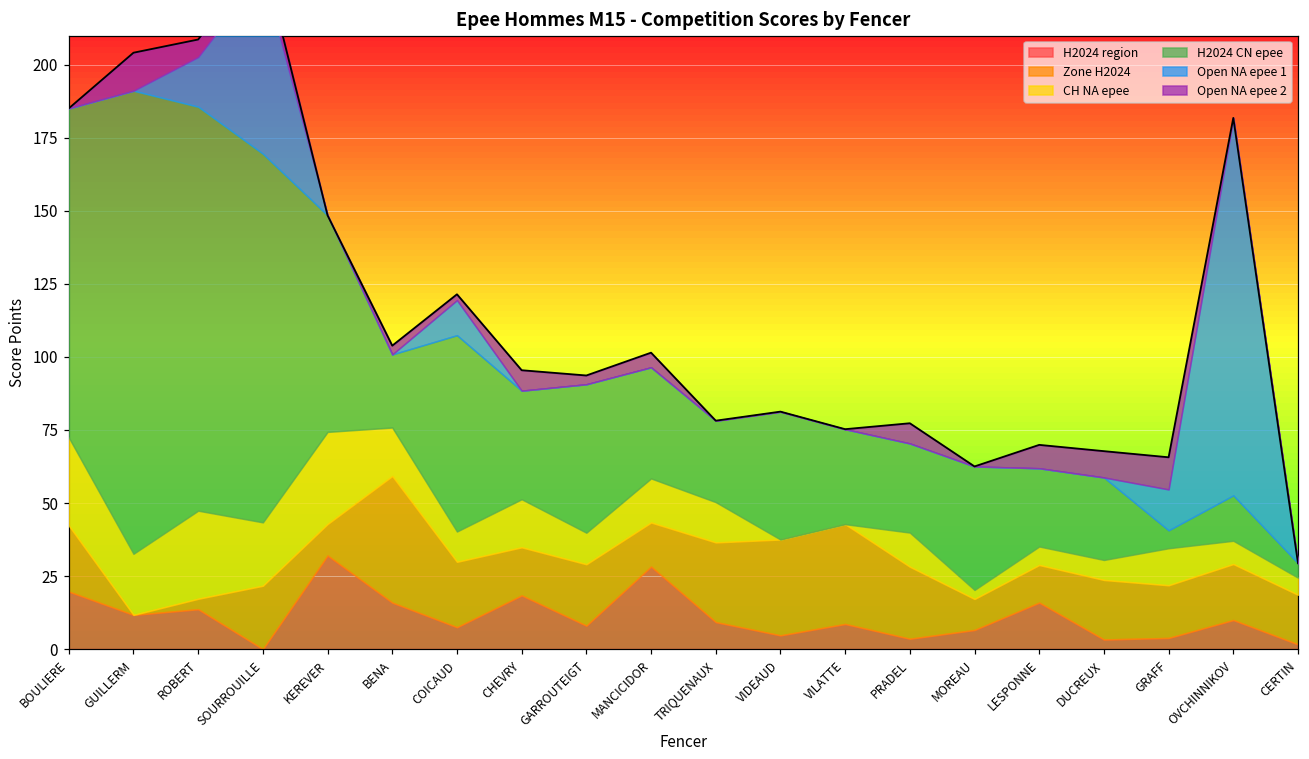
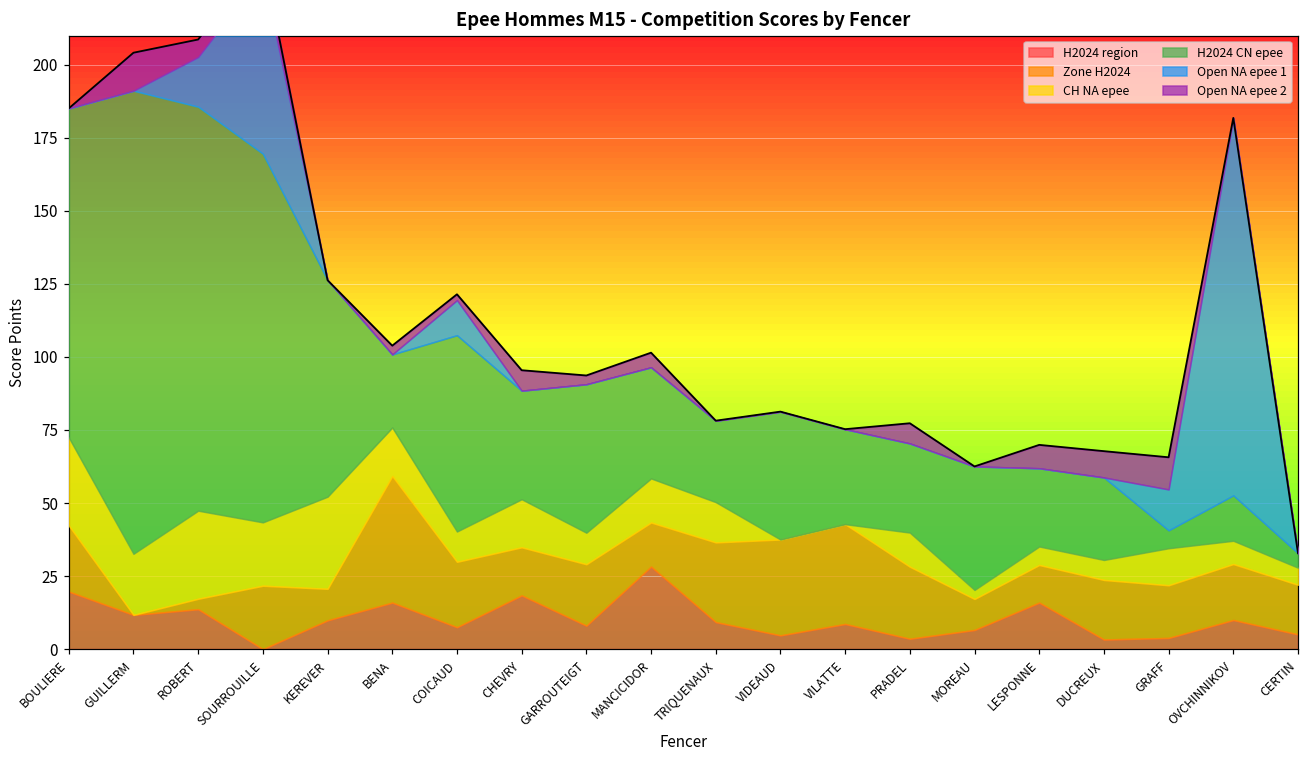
H2024 region, KEREVER: 32 -> 10
H2024 region, CERTIN: 2 -> 5
